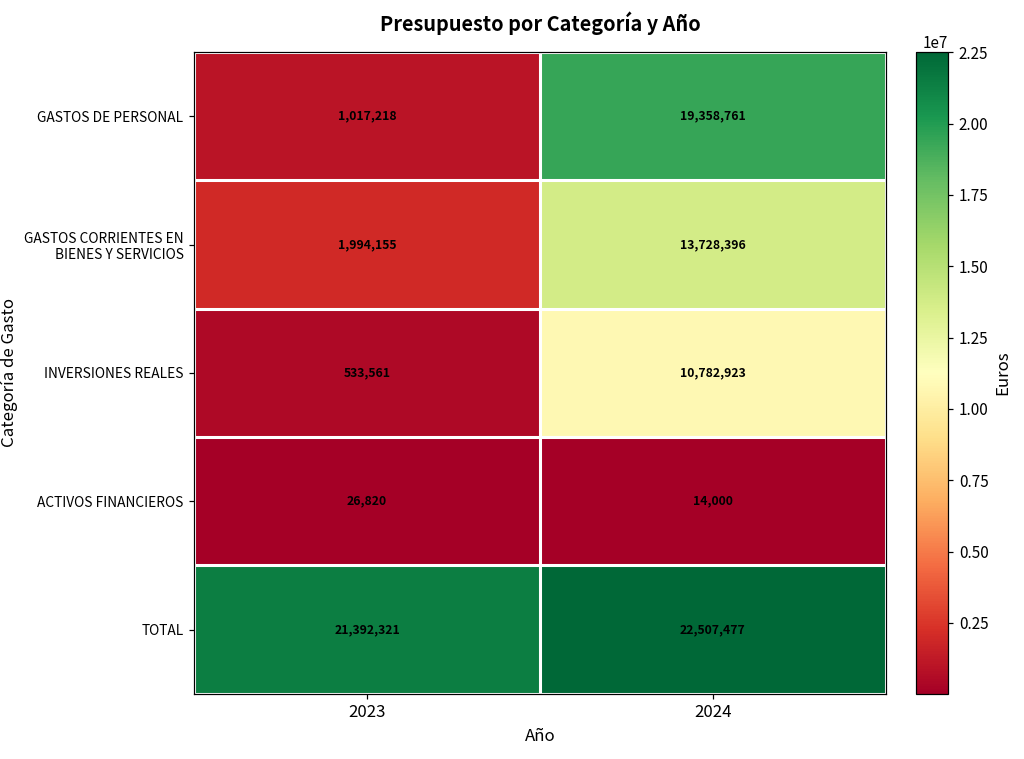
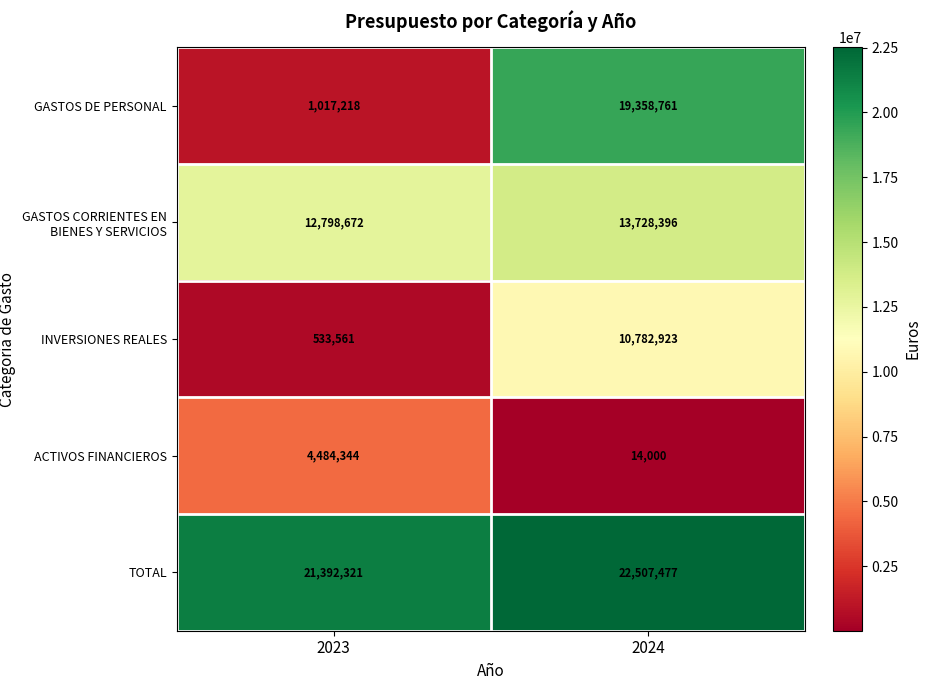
GASTOS CORRIENTES EN BIENES Y SERVICIOS, 2023: 1,994,155 -> 12,798,672
ACTIVOS FINANCIEROS, 2023: 26,820 -> 4,484,344
